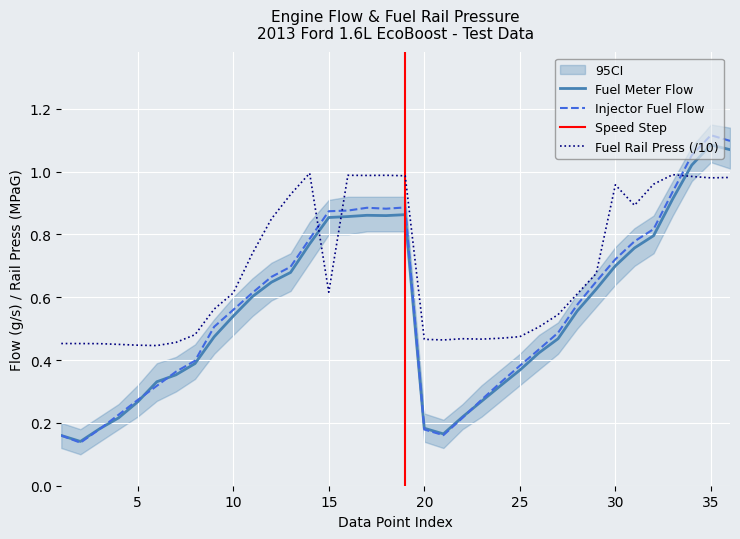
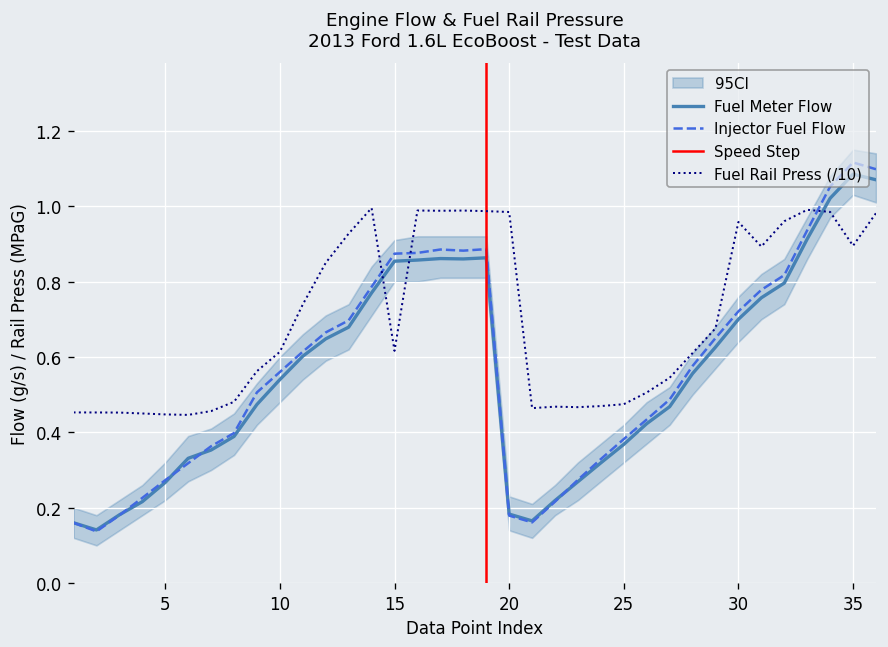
Fuel Rail Press (/10), 20: 0.47 -> 0.98
Fuel Rail Press (/10), 35: 0.98 -> 0.89
